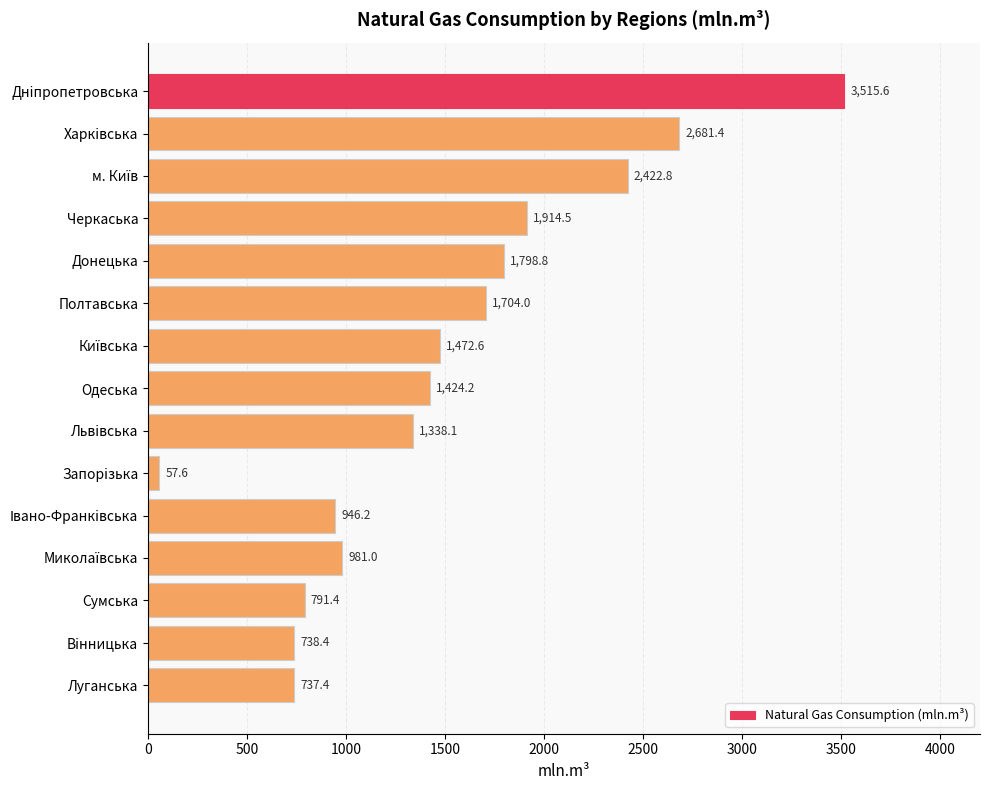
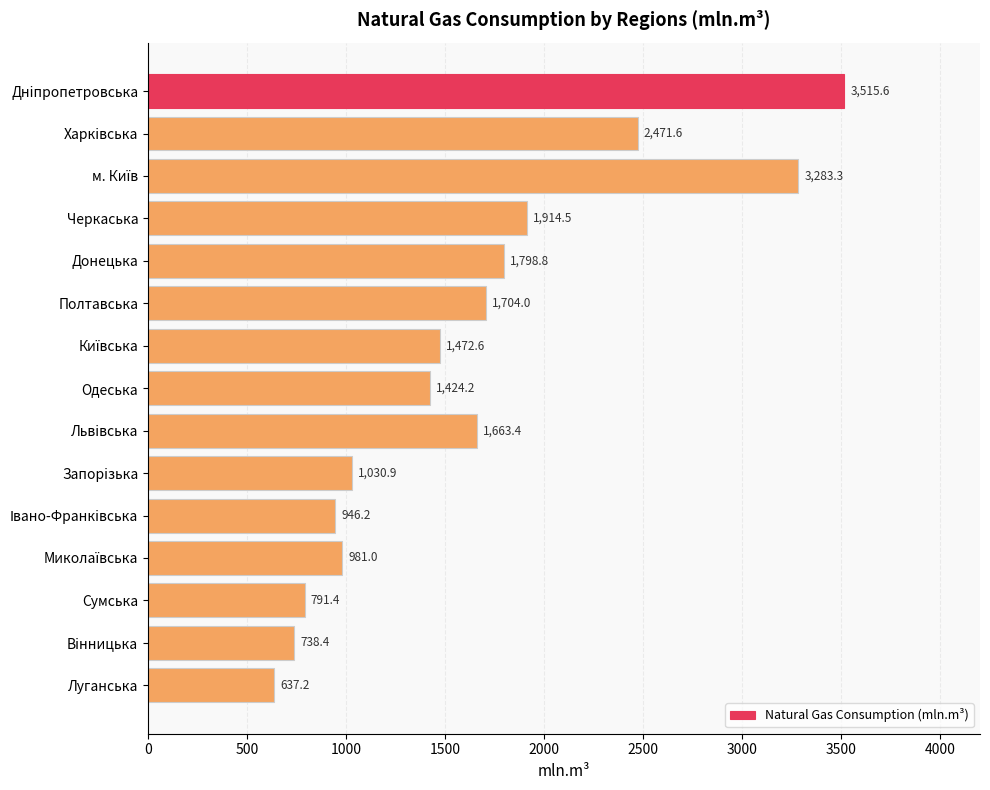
Харківська: 2,681.4 -> 2,471.6
м. Київ: 2,422.8 -> 3,283.3
Львівська: 1,338.1 -> 1,663.4
Запорізька: 57.6 -> 1,030.9
Луганська: 737.4 -> 637.2
